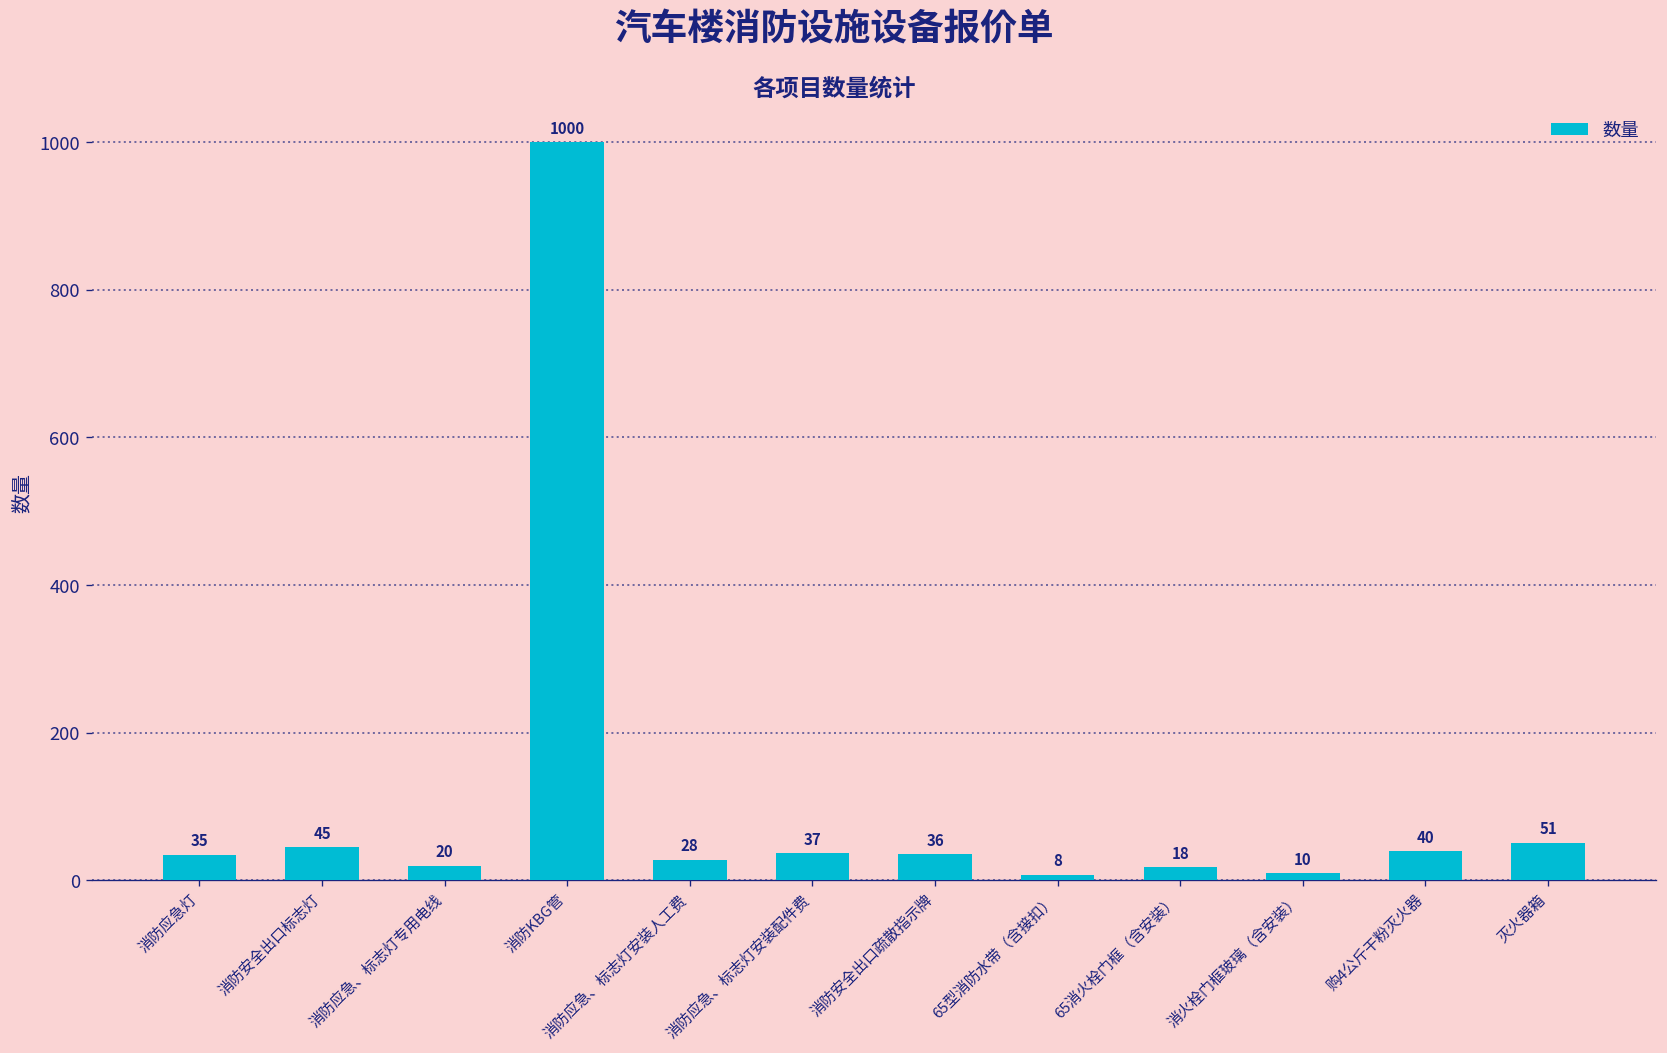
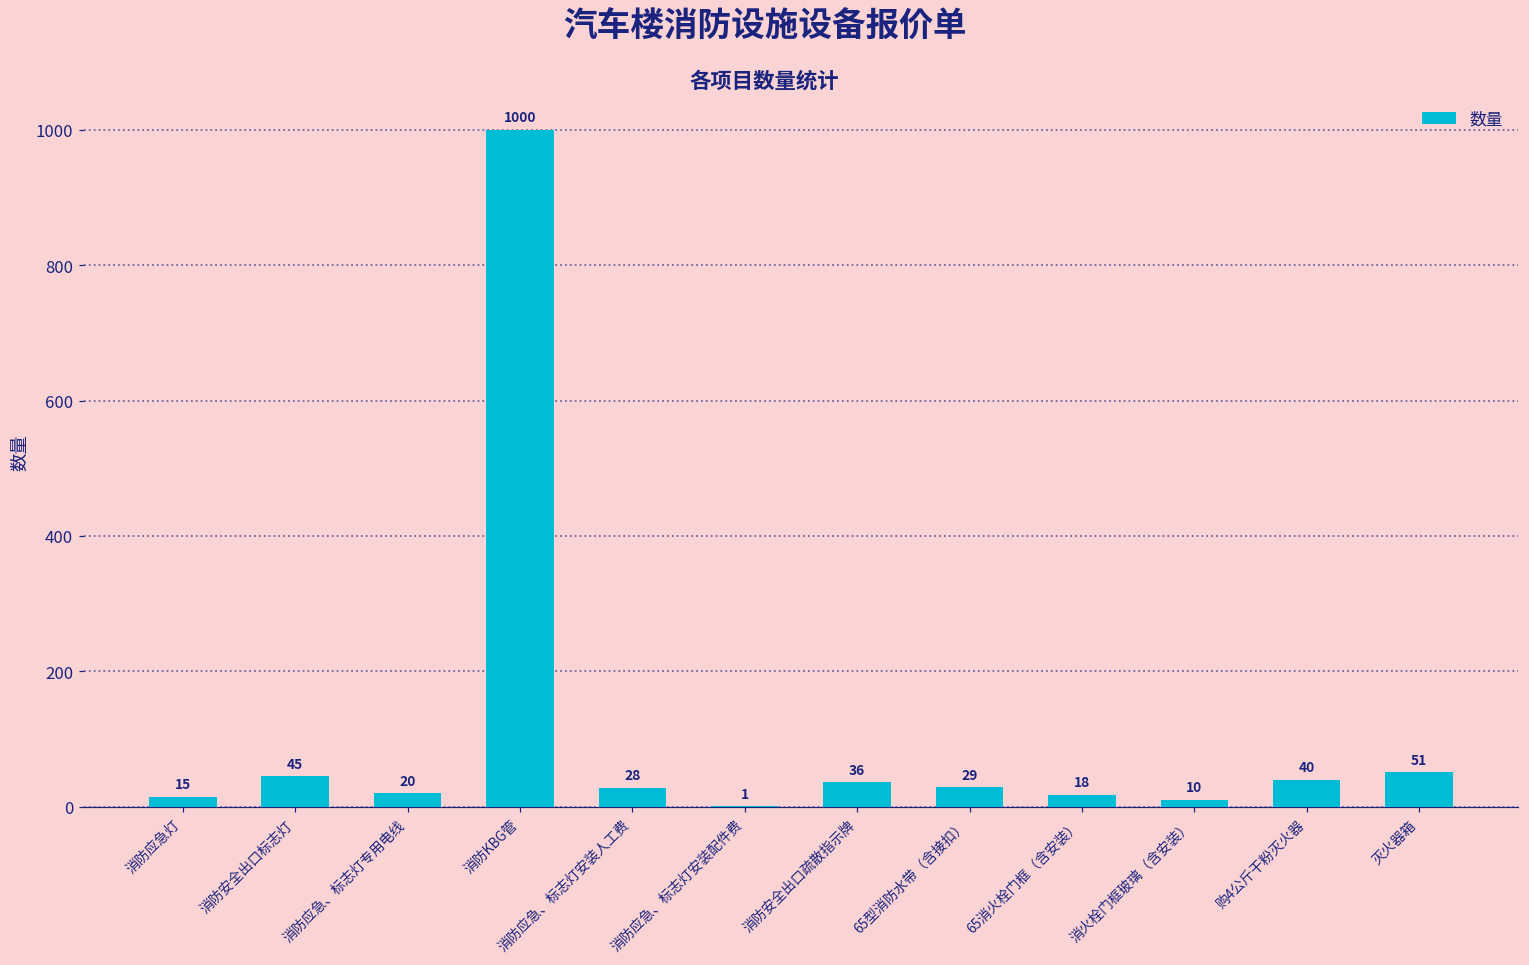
消防应急灯: 35 -> 15
消防应急、标志灯安装配件费: 37 -> 1
65型消防水带（含接扣）: 8 -> 29
